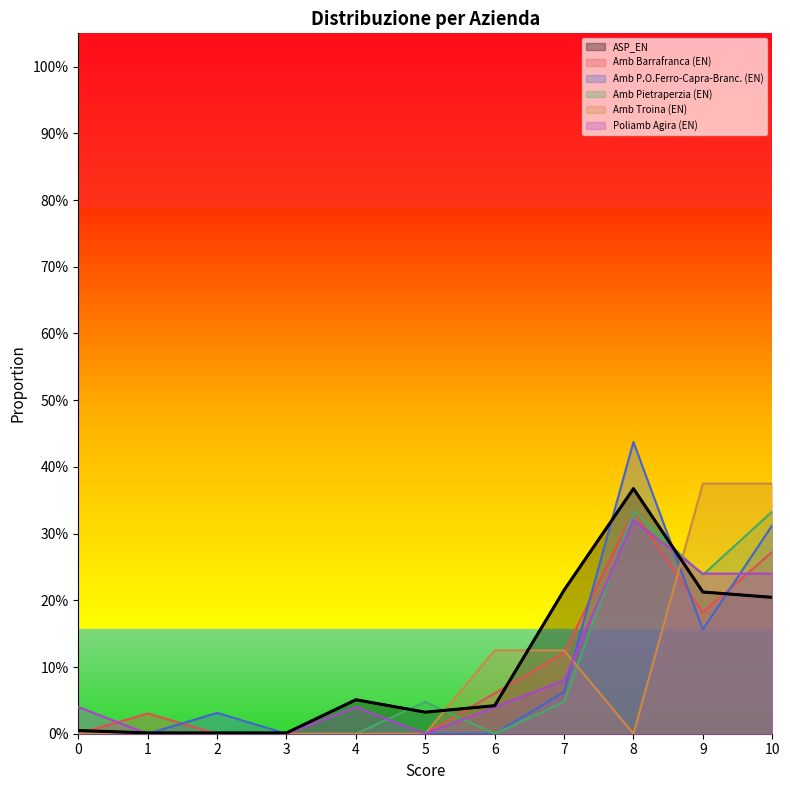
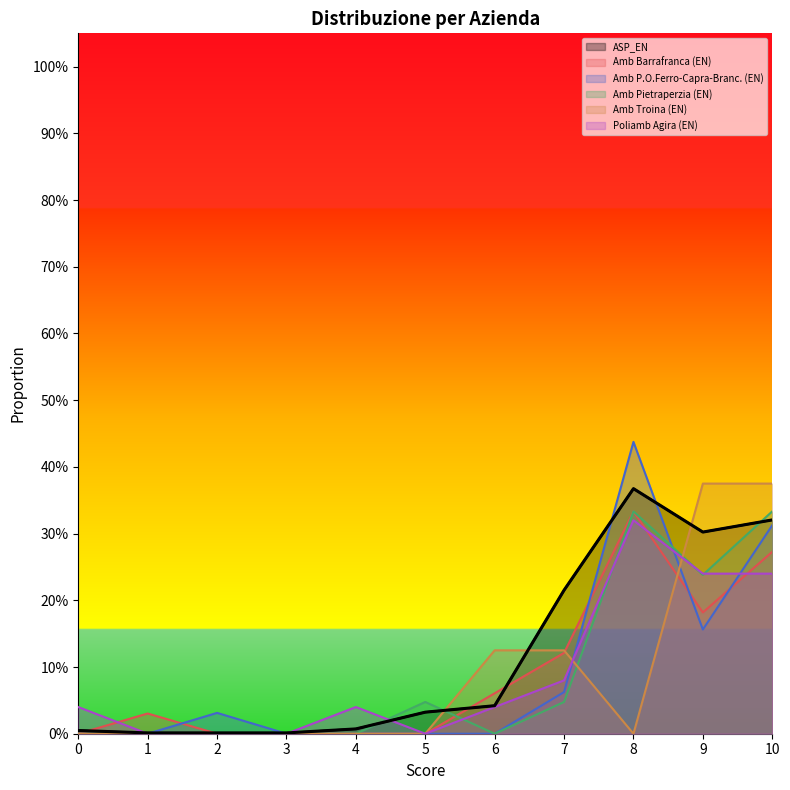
ASP_EN, 4: 5% -> 1%
ASP_EN, 9: 21% -> 30%
ASP_EN, 10: 20% -> 32%
